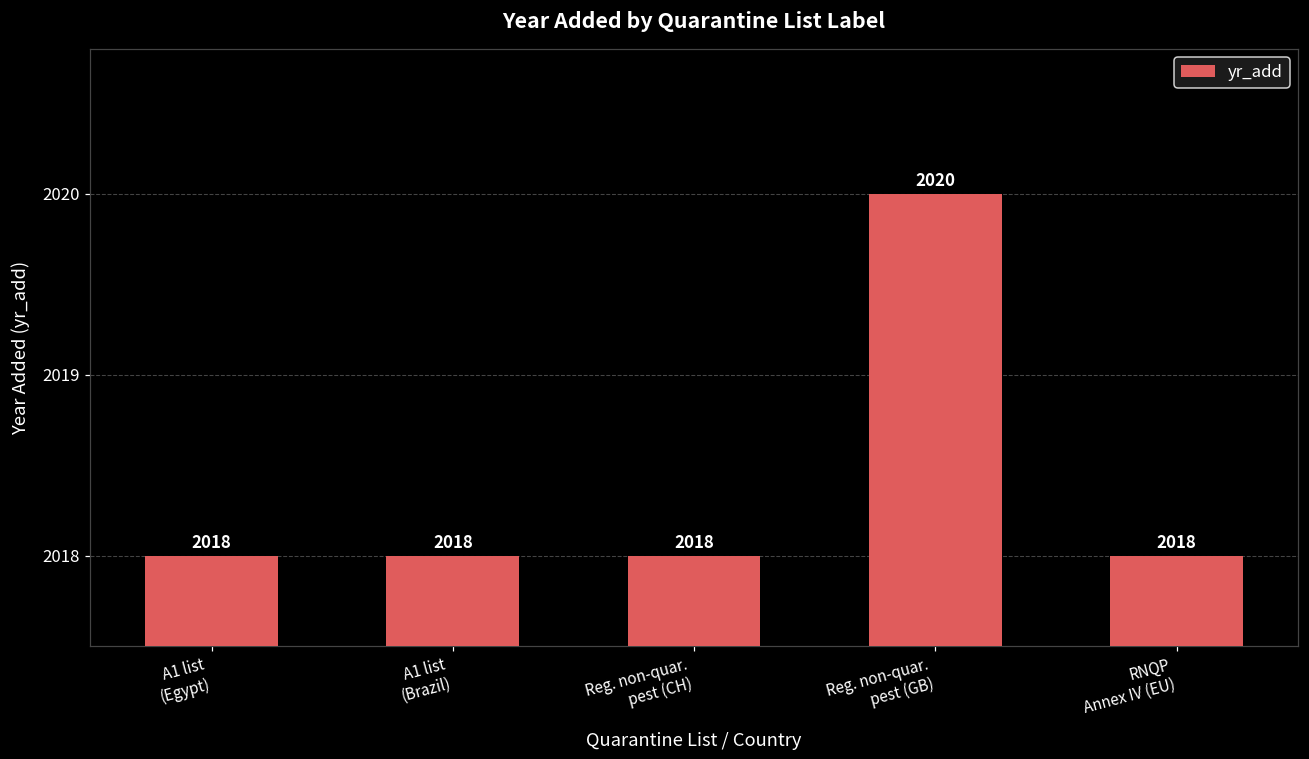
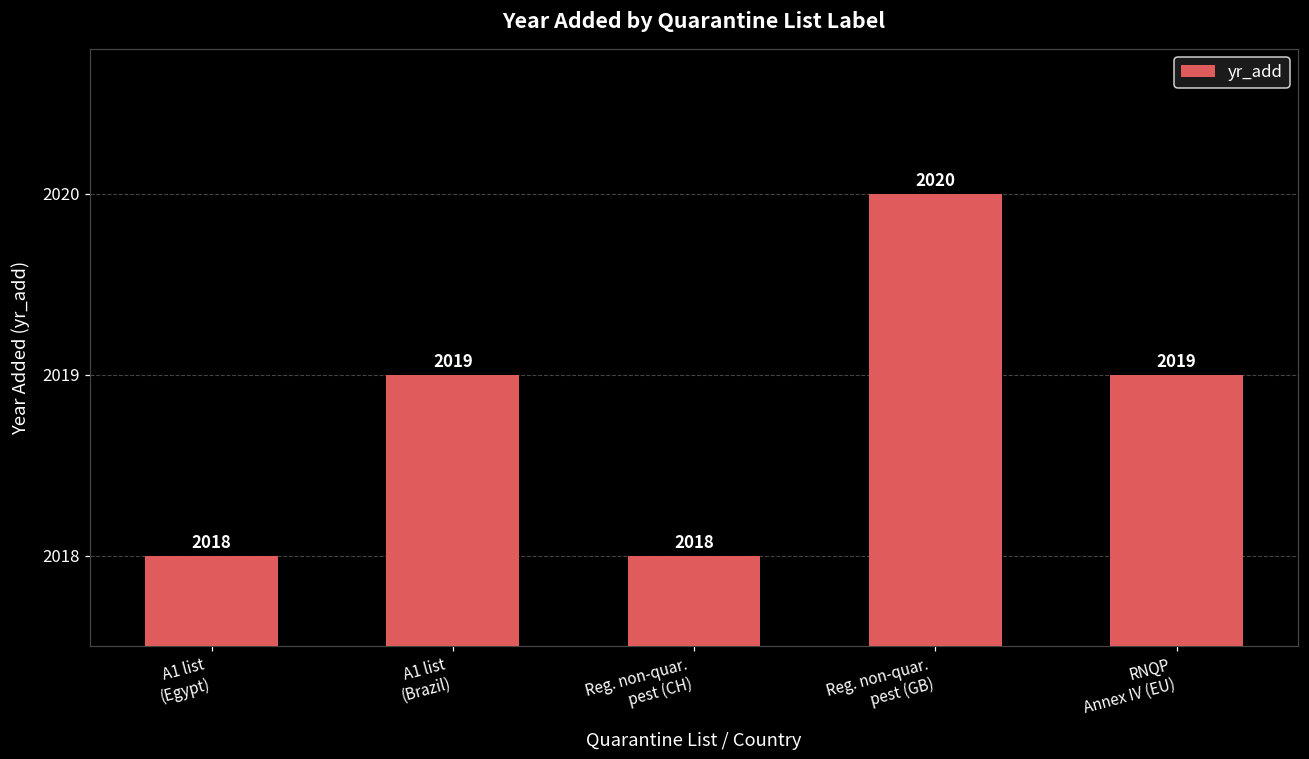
A1 list (Brazil): 2018 -> 2019
RNQP Annex IV (EU): 2018 -> 2019
